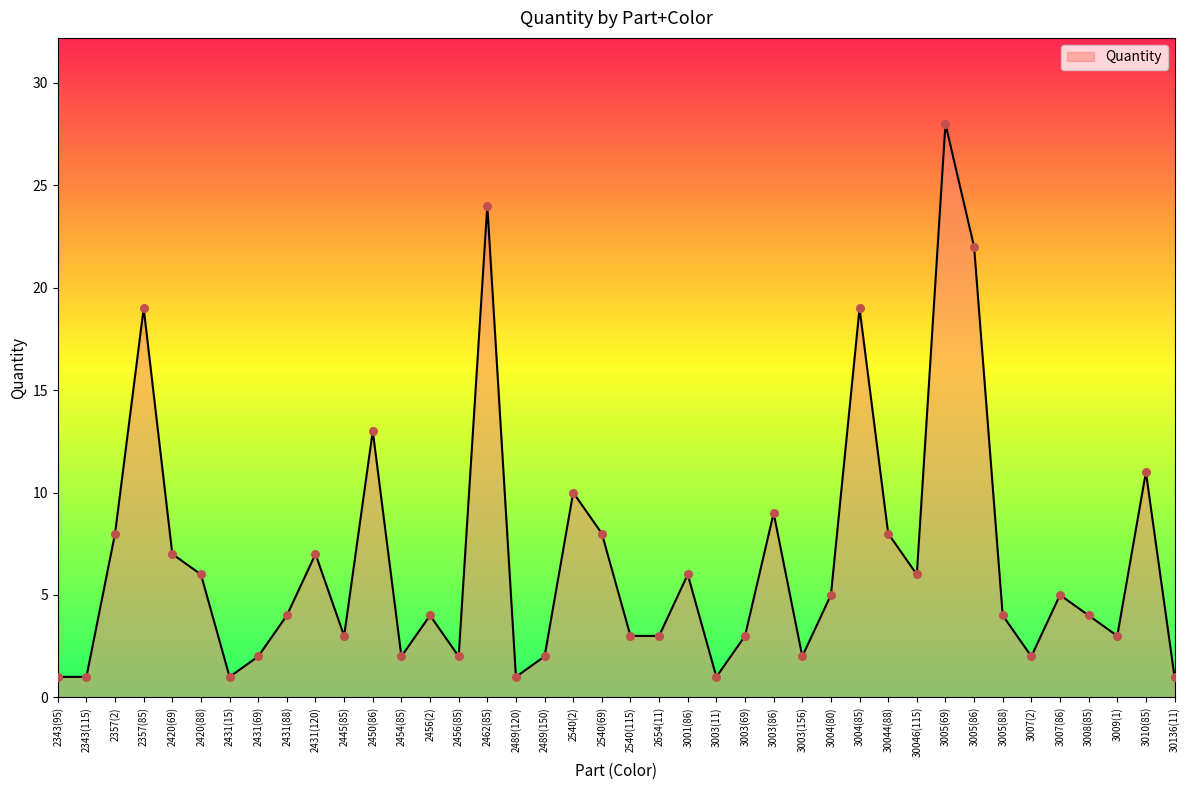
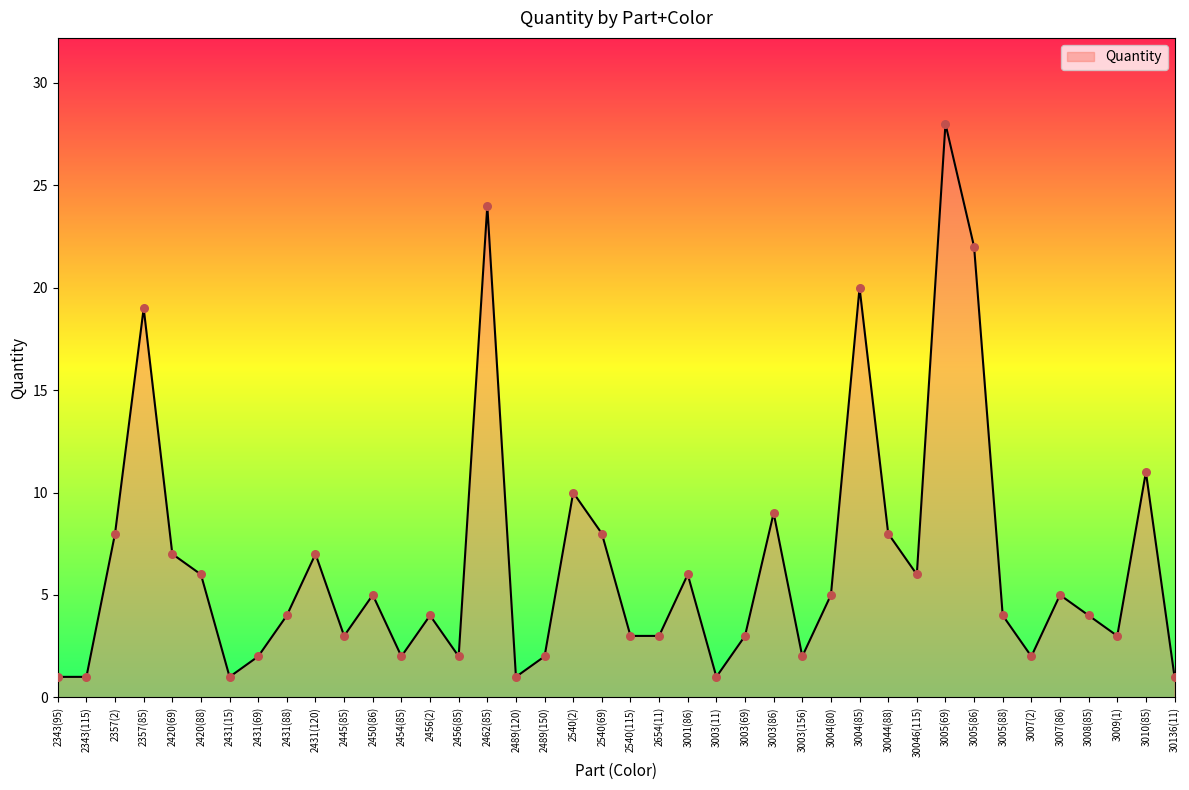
2450(86): 13 -> 5
3004(85): 19 -> 20
